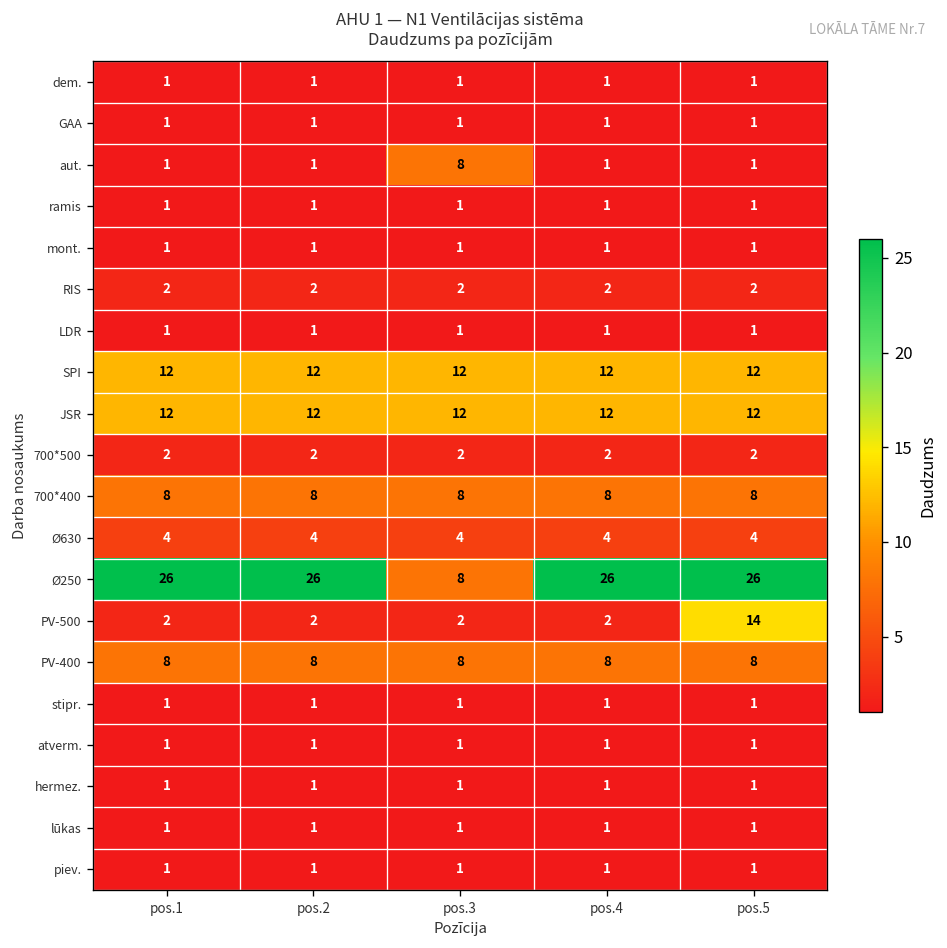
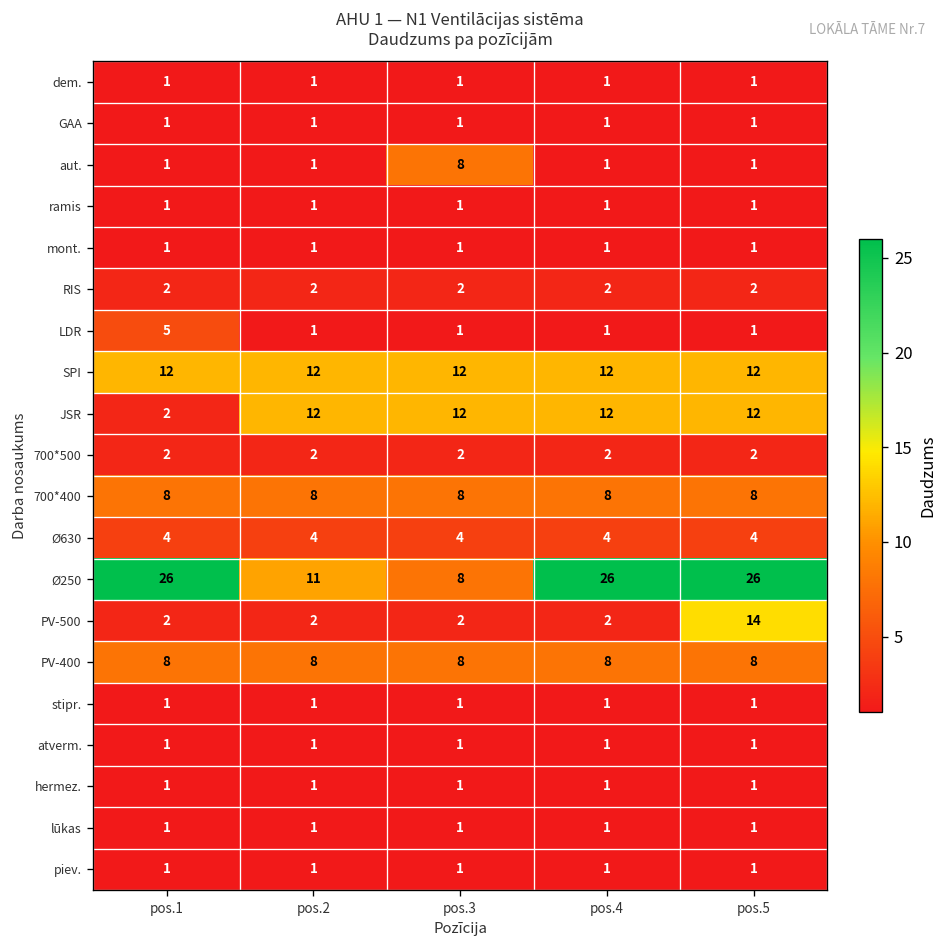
LDR, pos.1: 1 -> 5
JSR, pos.1: 12 -> 2
Ø250, pos.2: 26 -> 11
